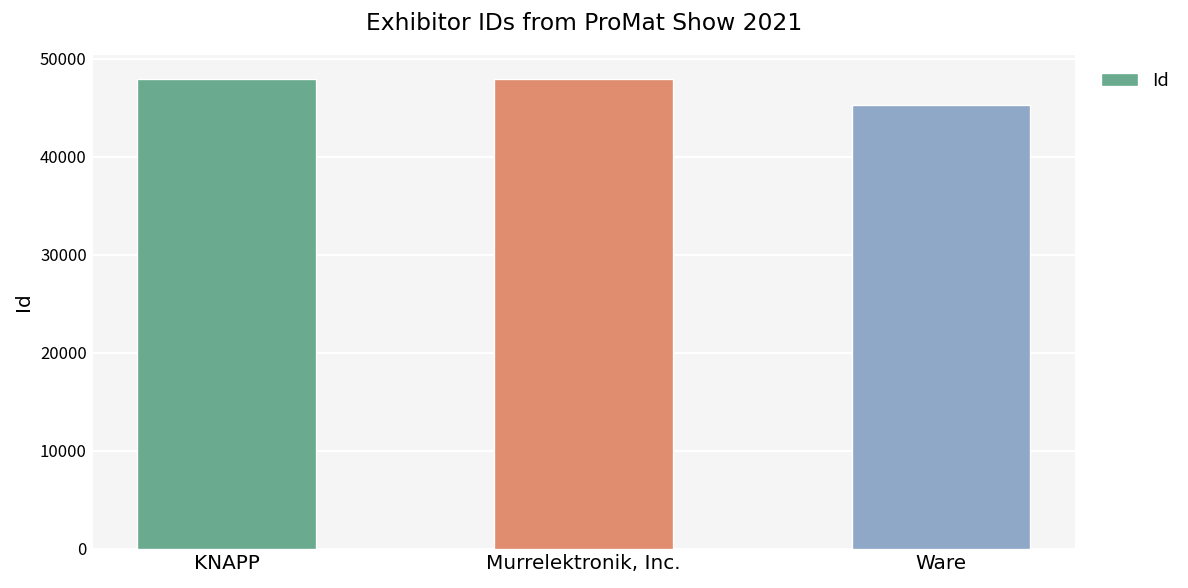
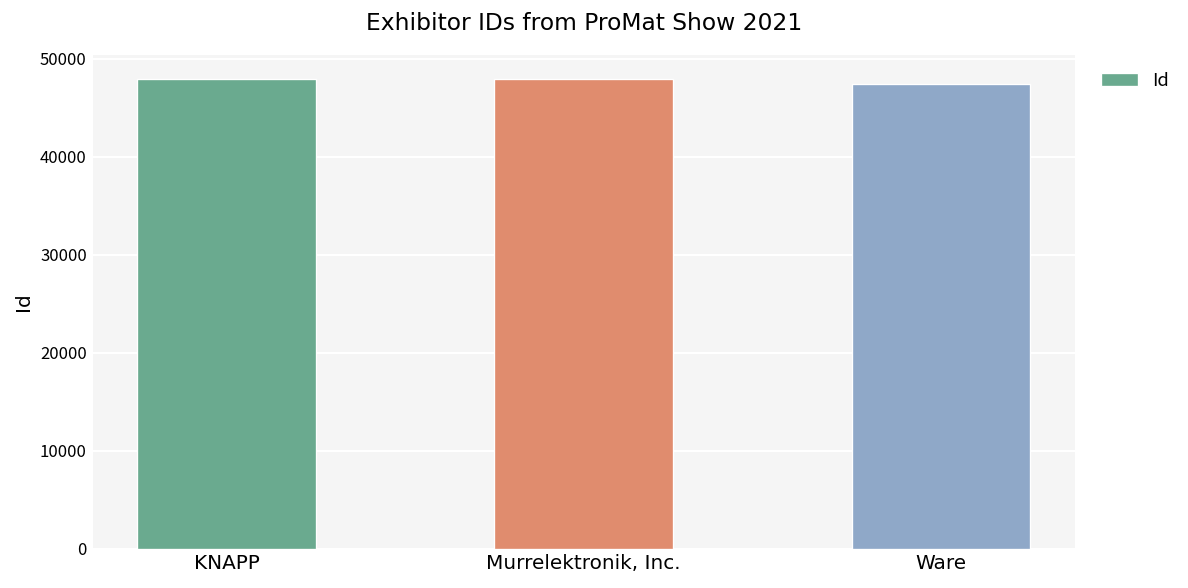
Ware: 45000 -> 47000
